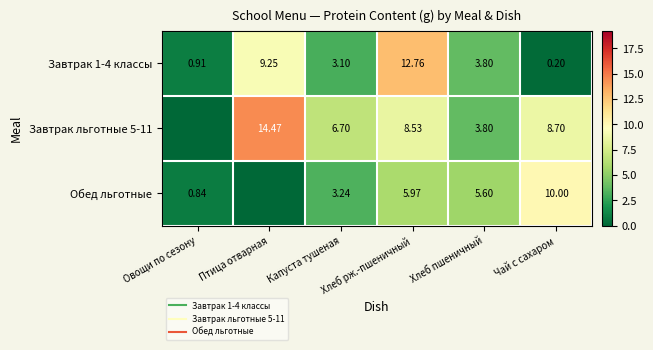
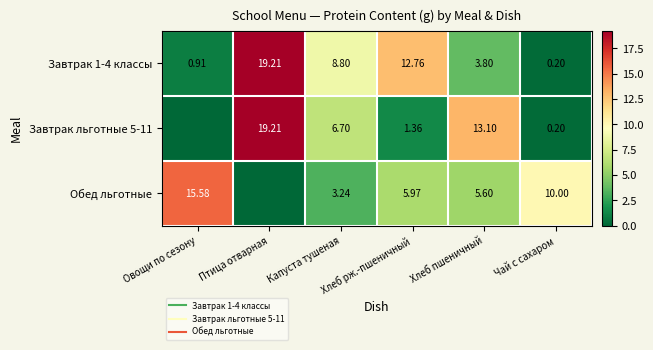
Завтрак 1-4 классы, Птица отварная: 9.25 -> 19.21
Завтрак 1-4 классы, Капуста тушеная: 3.10 -> 8.80
Завтрак льготные 5-11, Птица отварная: 14.47 -> 19.21
Завтрак льготные 5-11, Хлеб рж.-пшеничный: 8.53 -> 1.36
Завтрак льготные 5-11, Хлеб пшеничный: 3.80 -> 13.10
Завтрак льготные 5-11, Чай с сахаром: 8.70 -> 0.20
Обед льготные, Овощи по сезону: 0.84 -> 15.58
